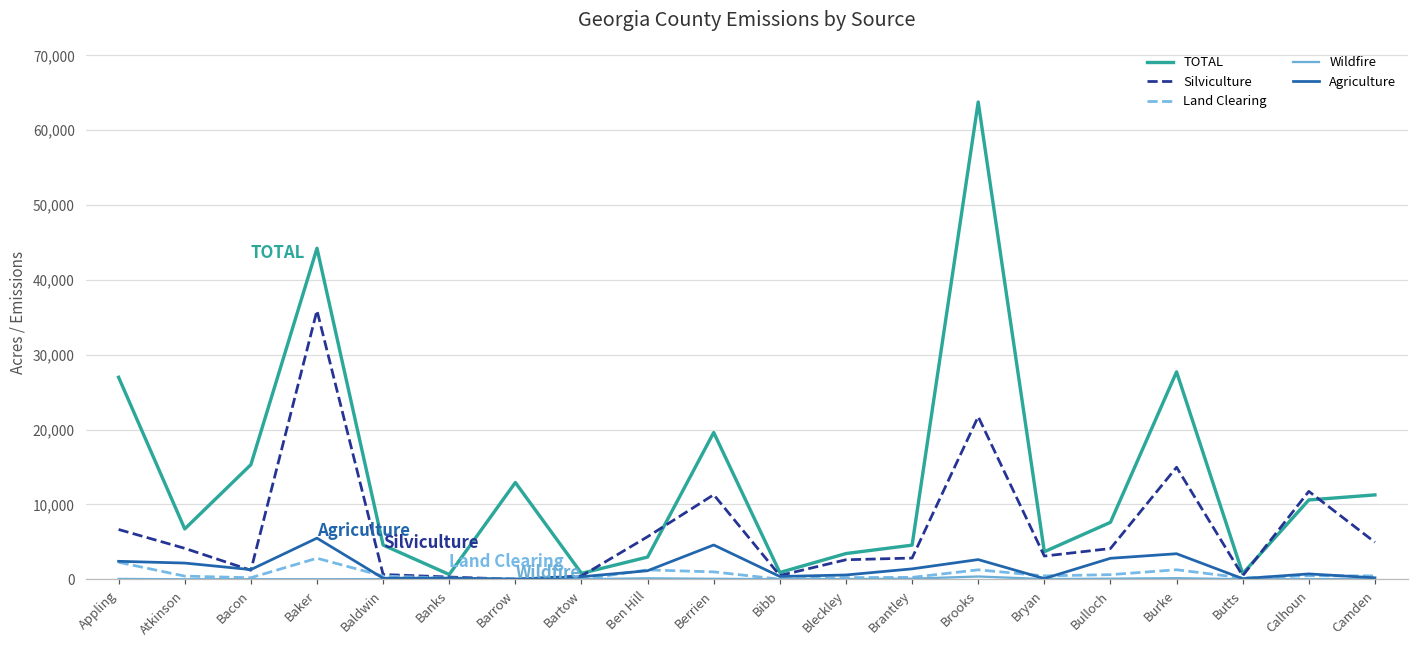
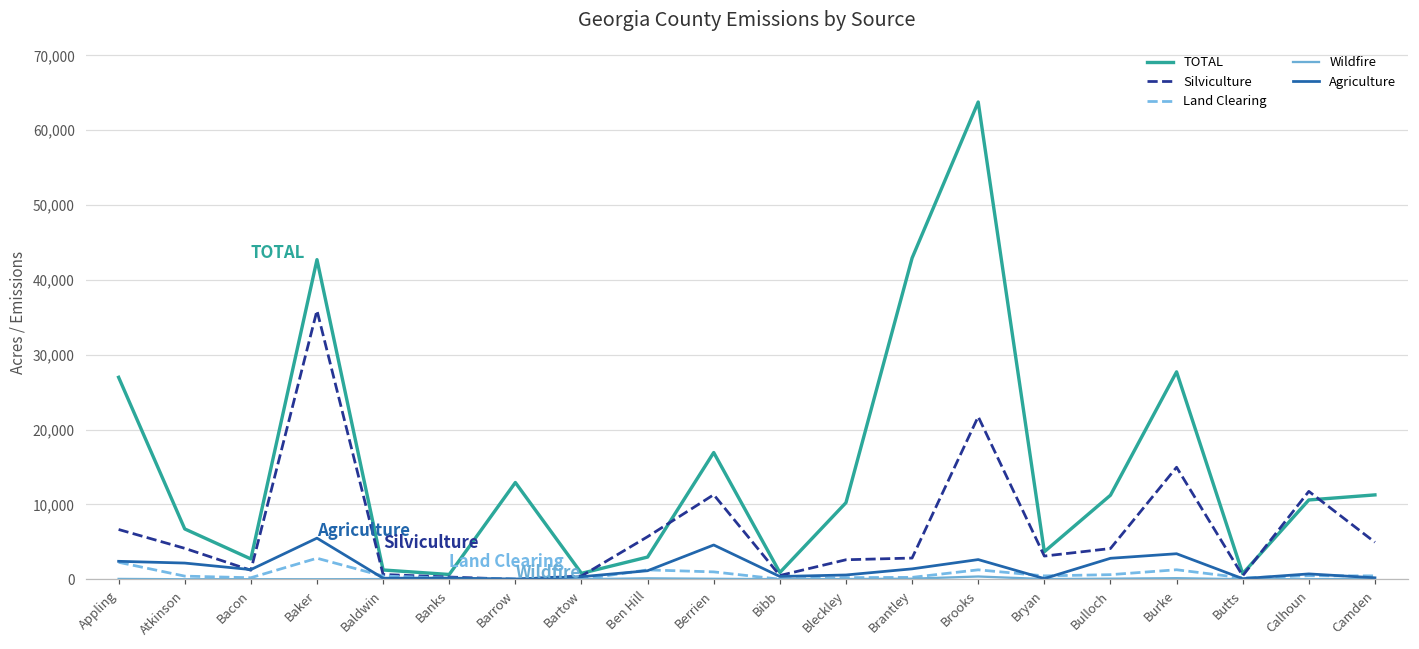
TOTAL, Bacon: 15,000 -> 3,000
TOTAL, Baker: 44,000 -> 43,000
TOTAL, Baldwin: 5,000 -> 1,000
TOTAL, Berrien: 20,000 -> 17,000
TOTAL, Bleckley: 3,000 -> 10,000
TOTAL, Brantley: 5,000 -> 43,000
TOTAL, Bulloch: 8,000 -> 11,000
